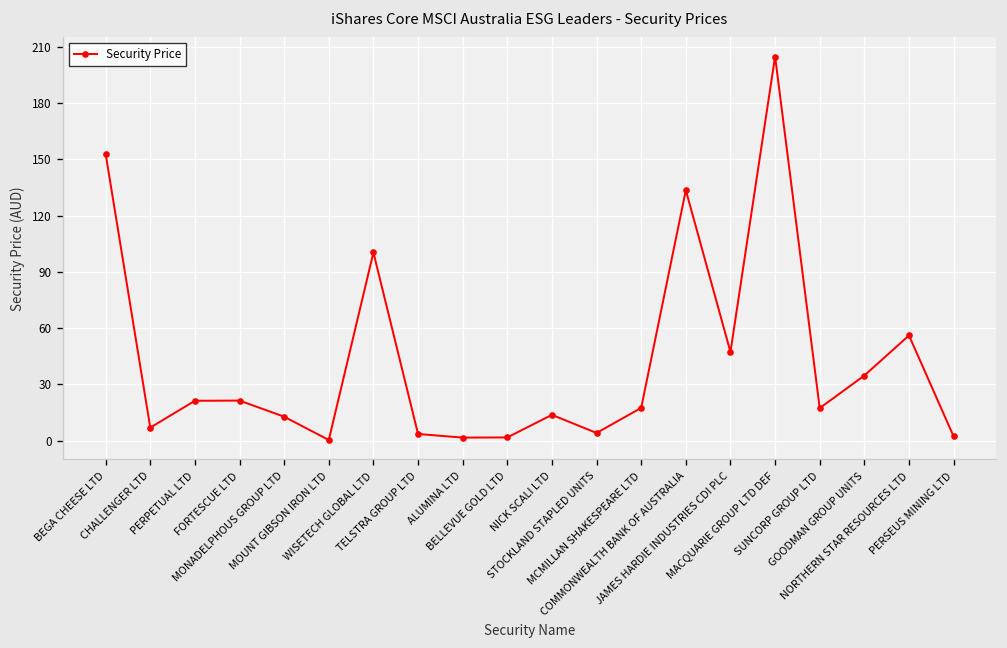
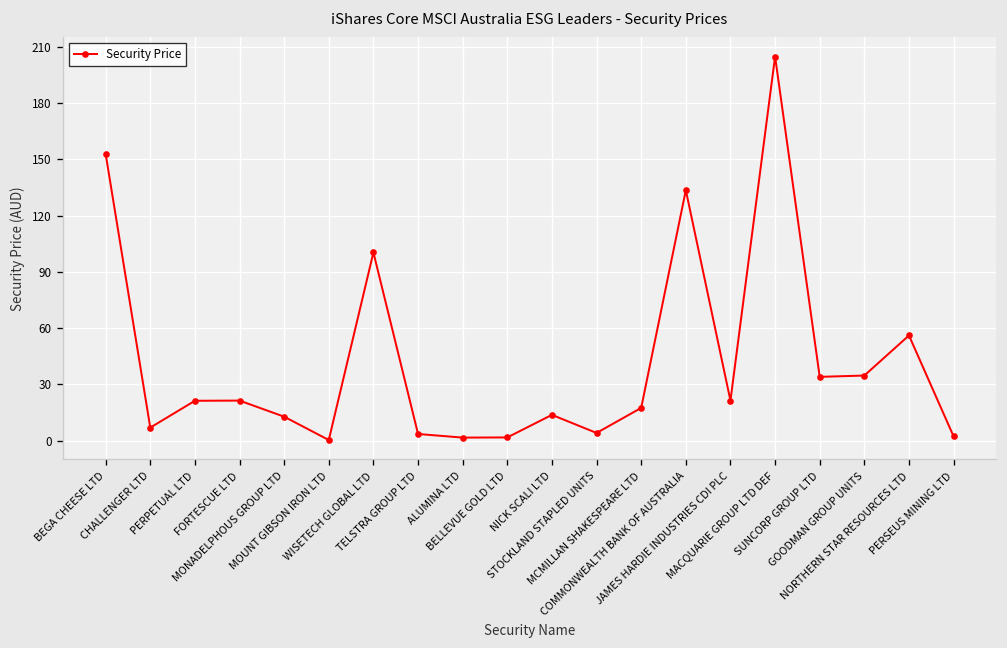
JAMES HARDIE INDUSTRIES CDI PLC: 47 -> 21
SUNCORP GROUP LTD: 17 -> 34
